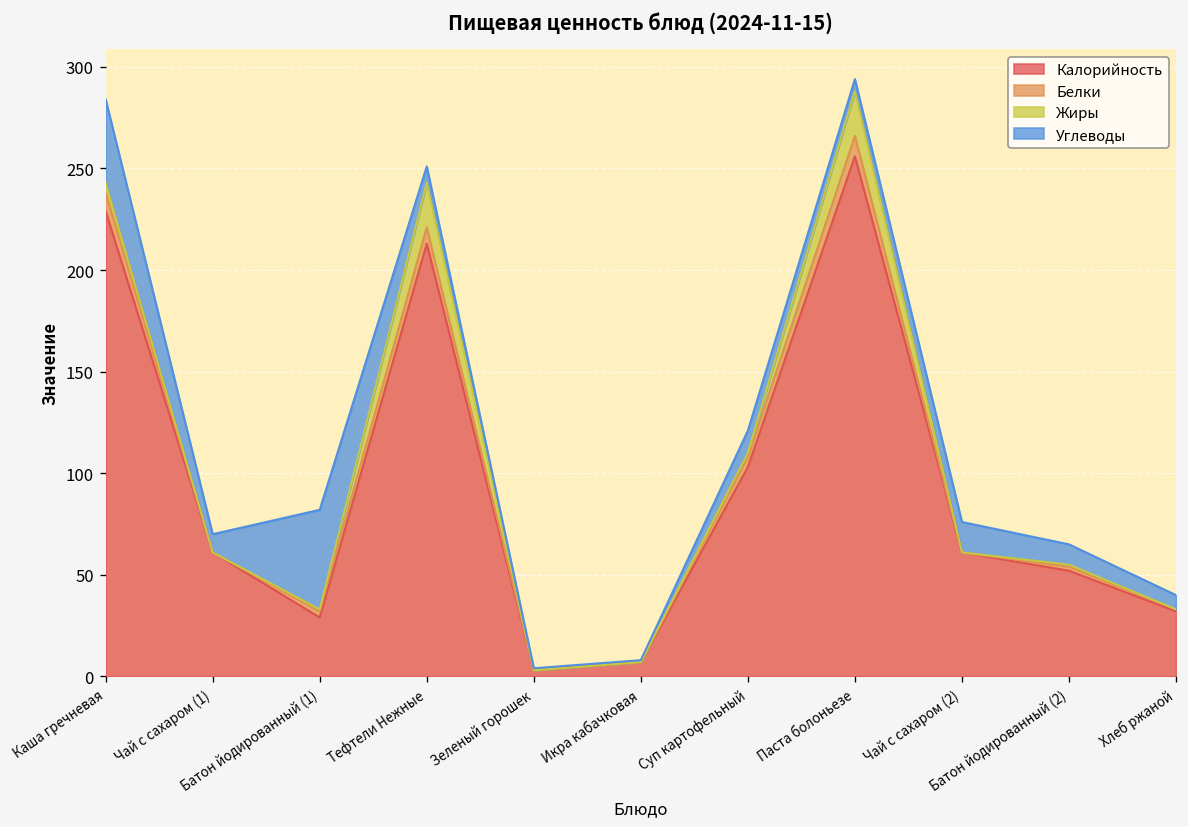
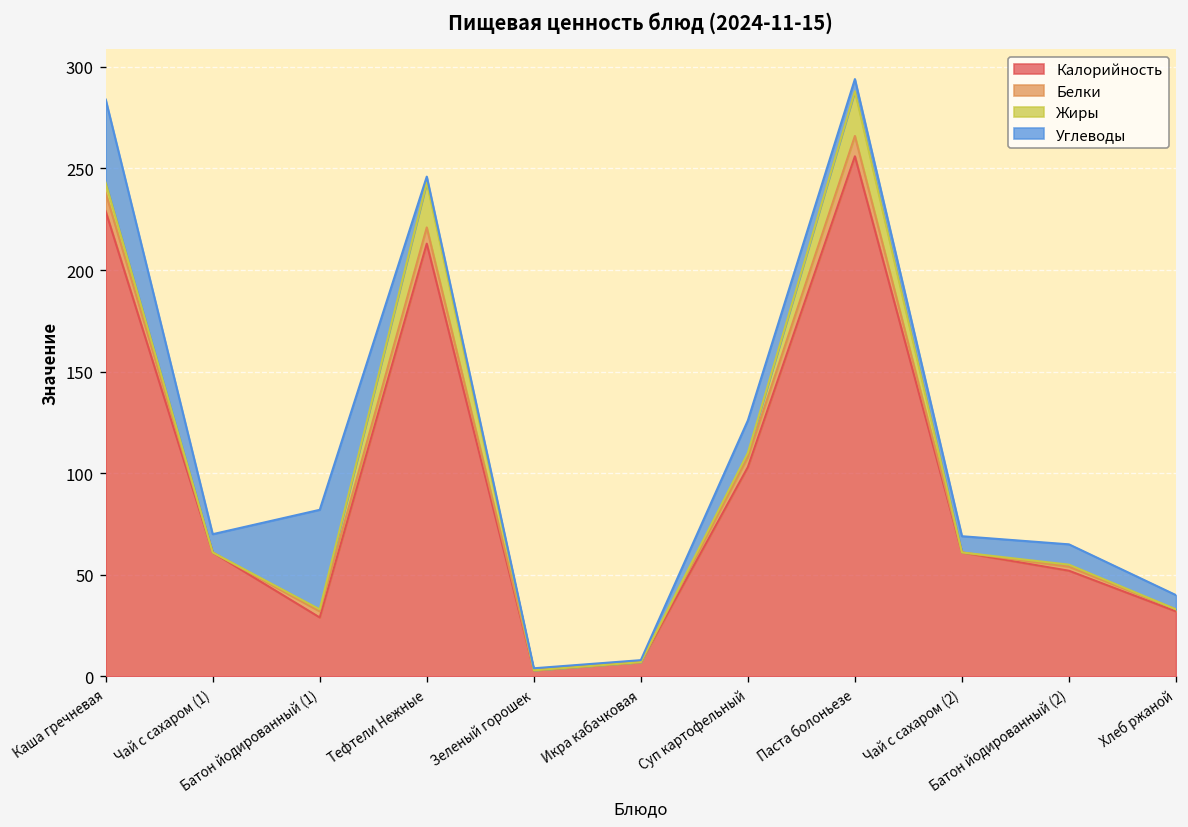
Углеводы, Тефтели Нежные: 8 -> 3
Углеводы, Суп картофельный: 11 -> 16
Углеводы, Чай с сахаром (2): 15 -> 8
